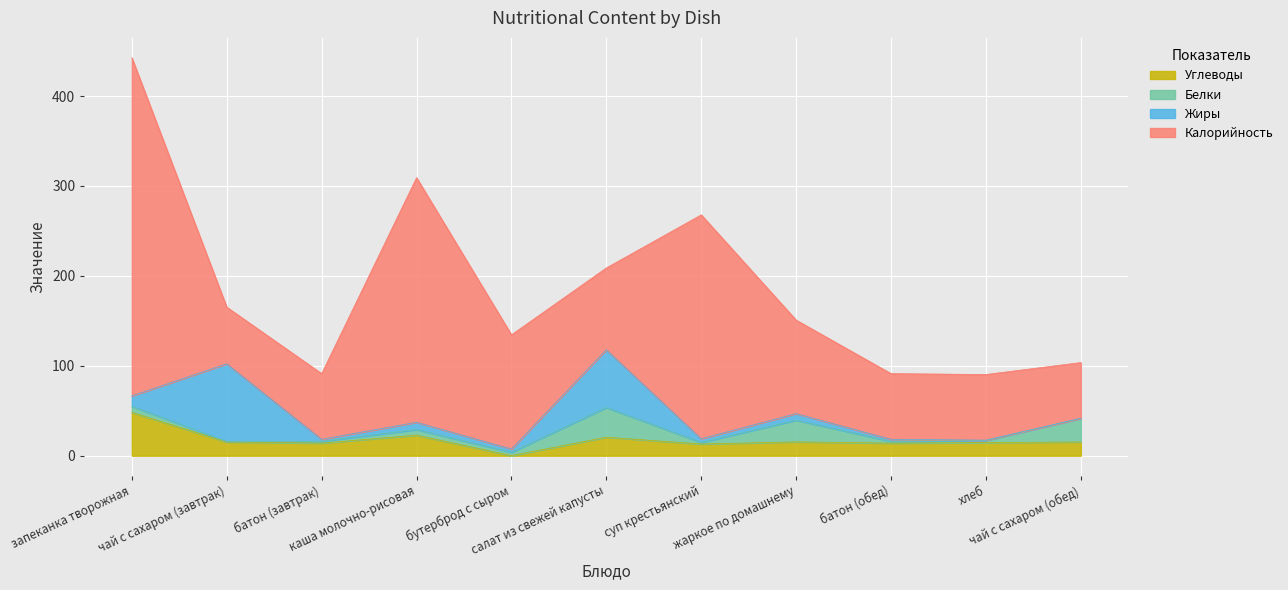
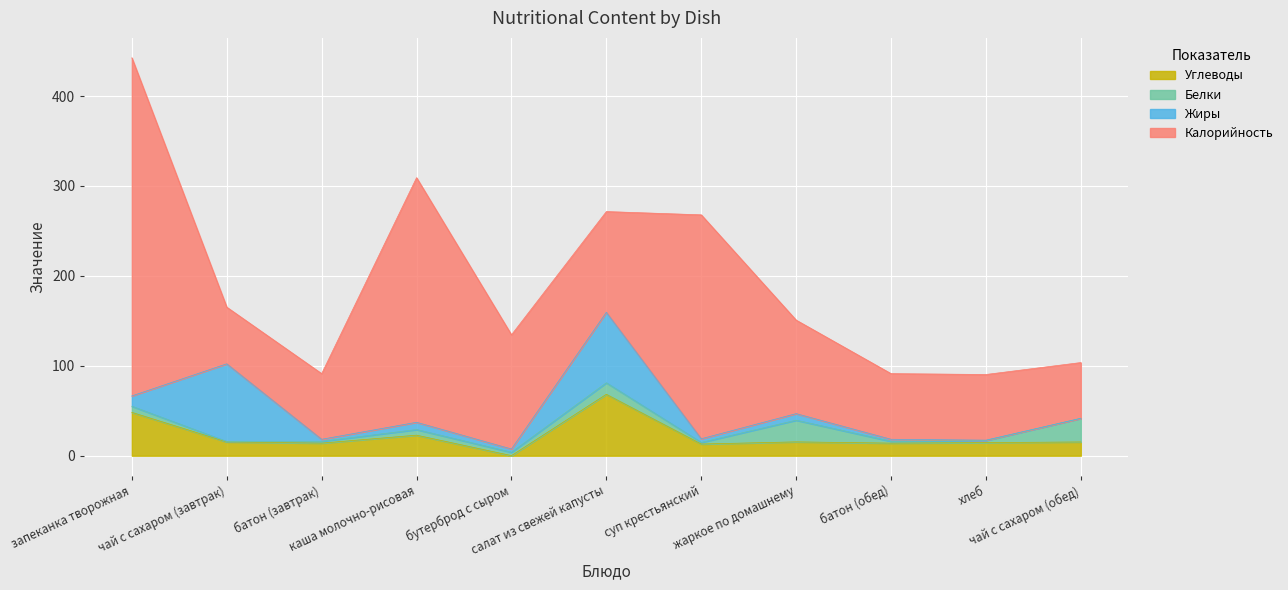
Углеводы, салат из свежей капусты: 20 -> 70
Белки, салат из свежей капусты: 30 -> 10
Жиры, салат из свежей капусты: 60 -> 80
Калорийность, салат из свежей капусты: 90 -> 110
